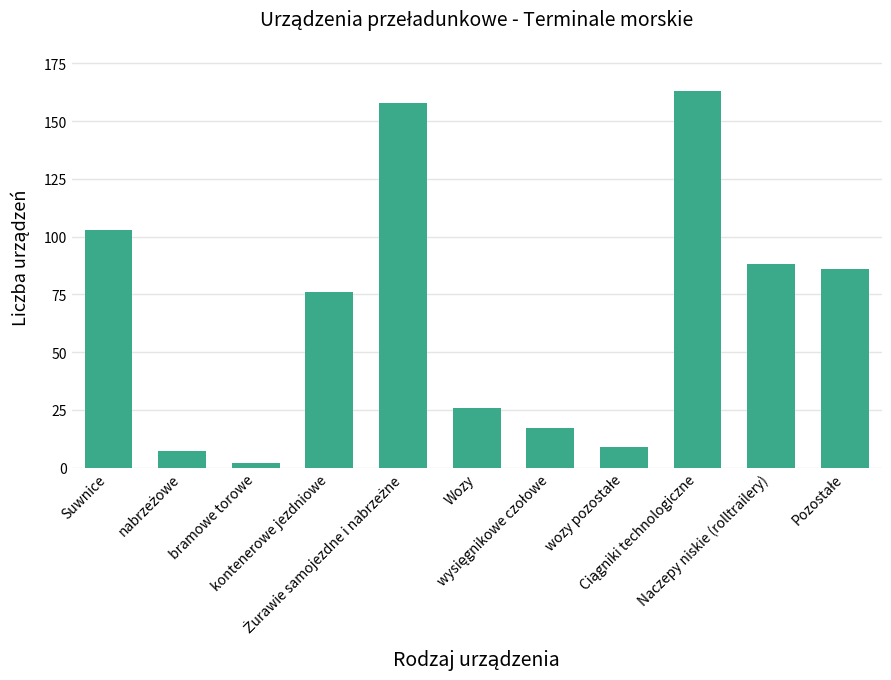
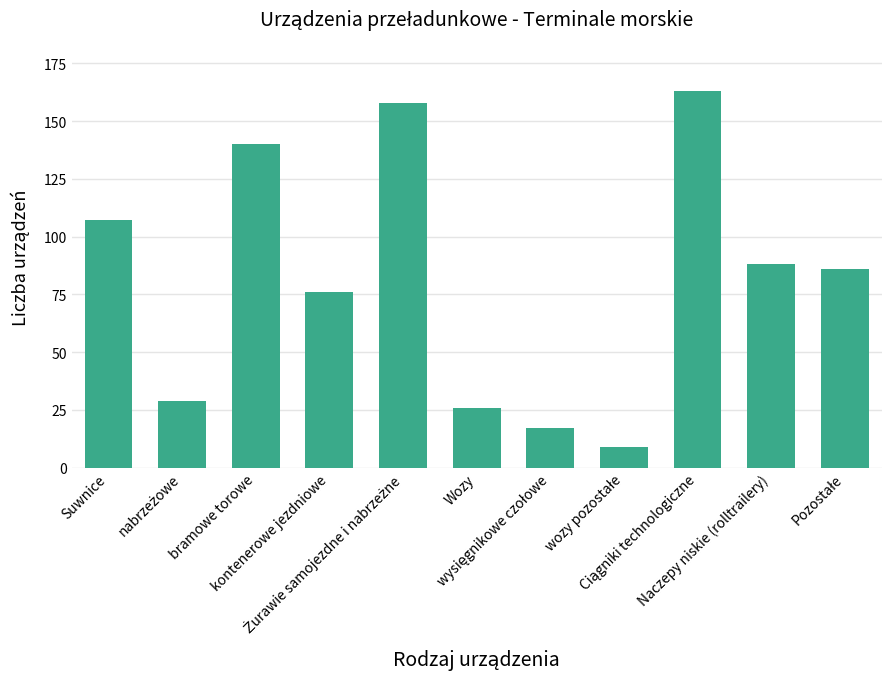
Suwnice: 103 -> 107
nabrzeżowe: 7 -> 29
bramowe torowe: 2 -> 140
